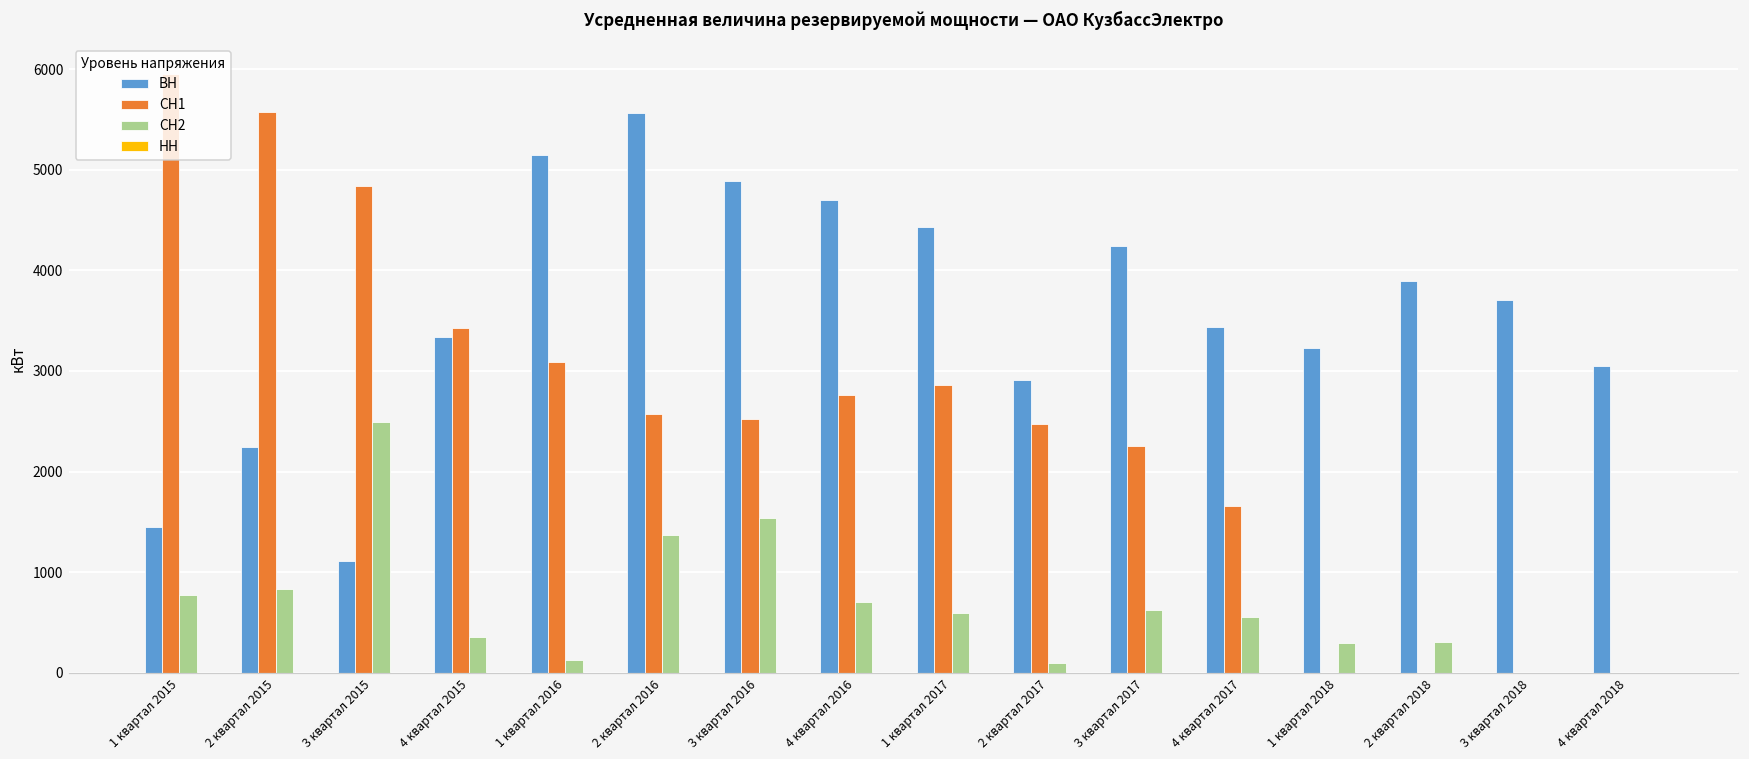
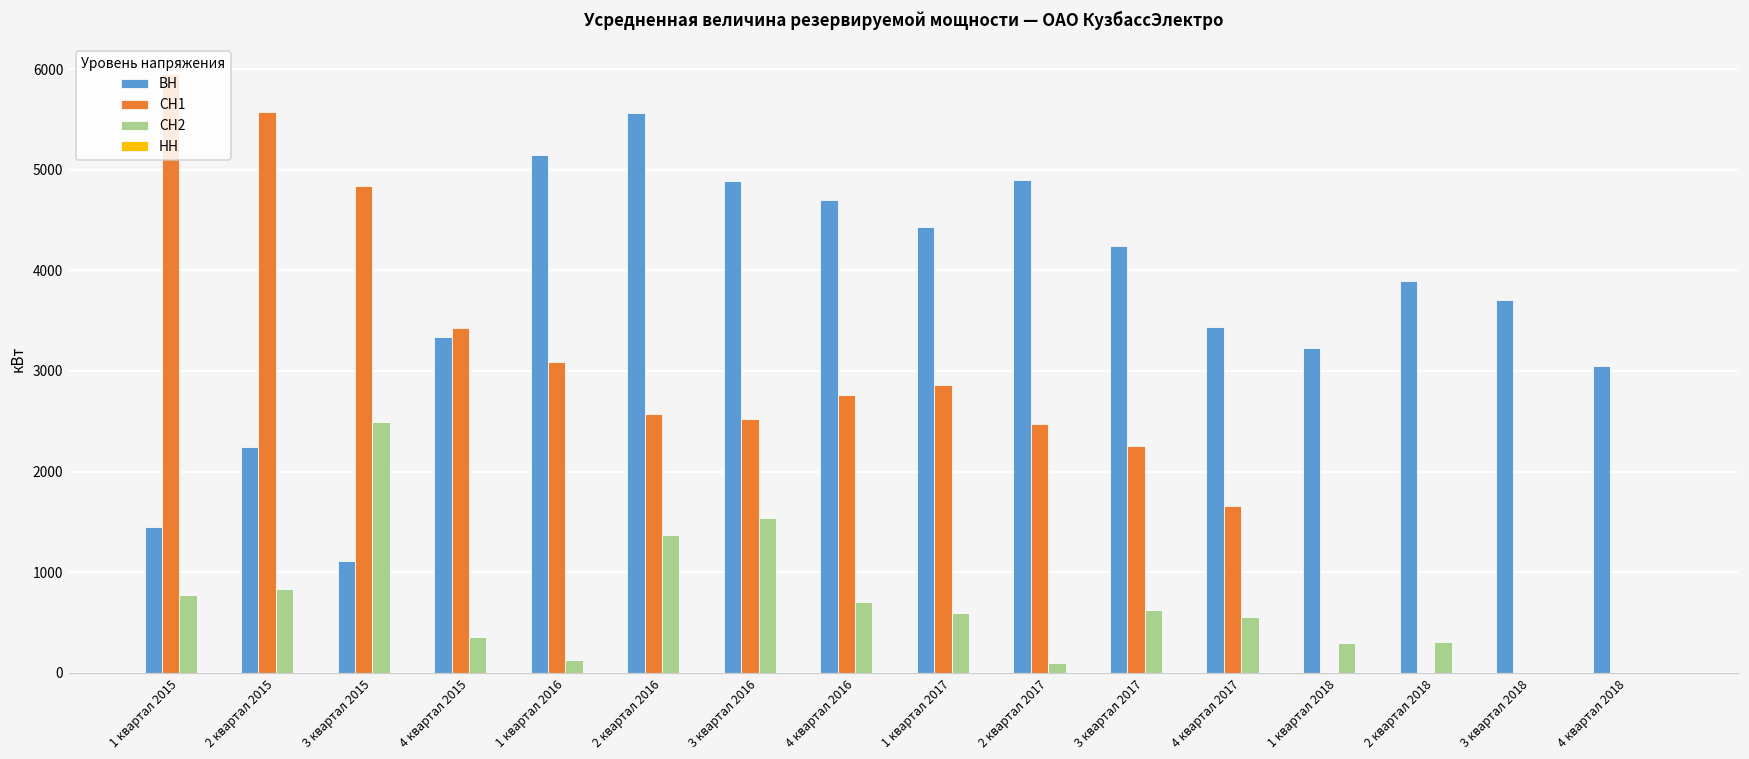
ВН, 2 квартал 2017: 2900 -> 4900
